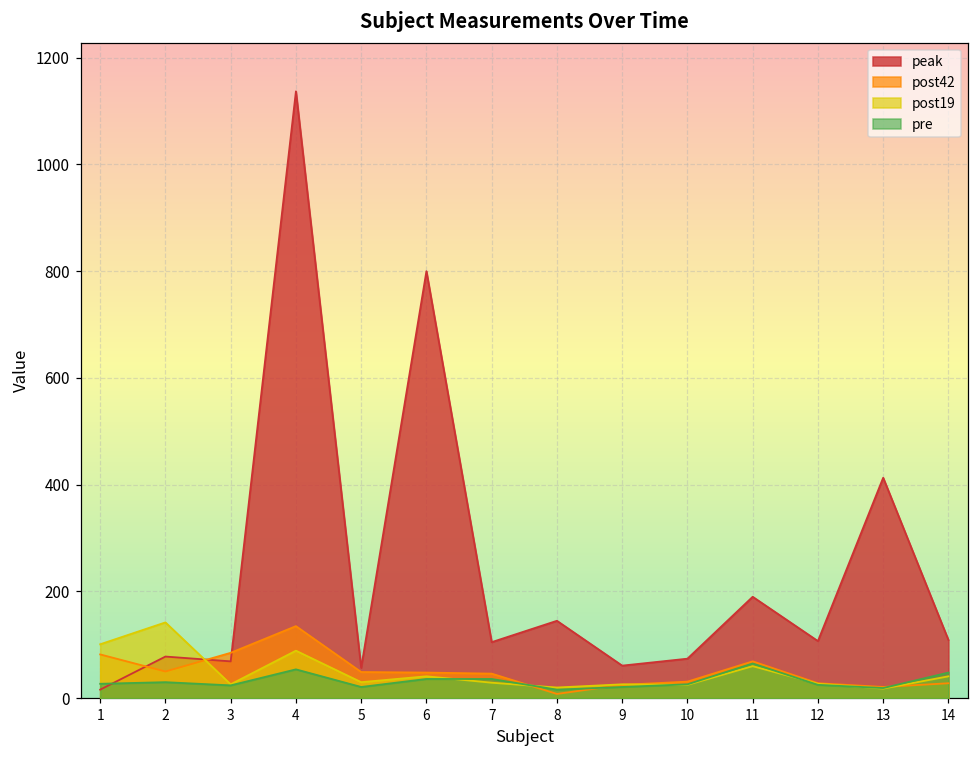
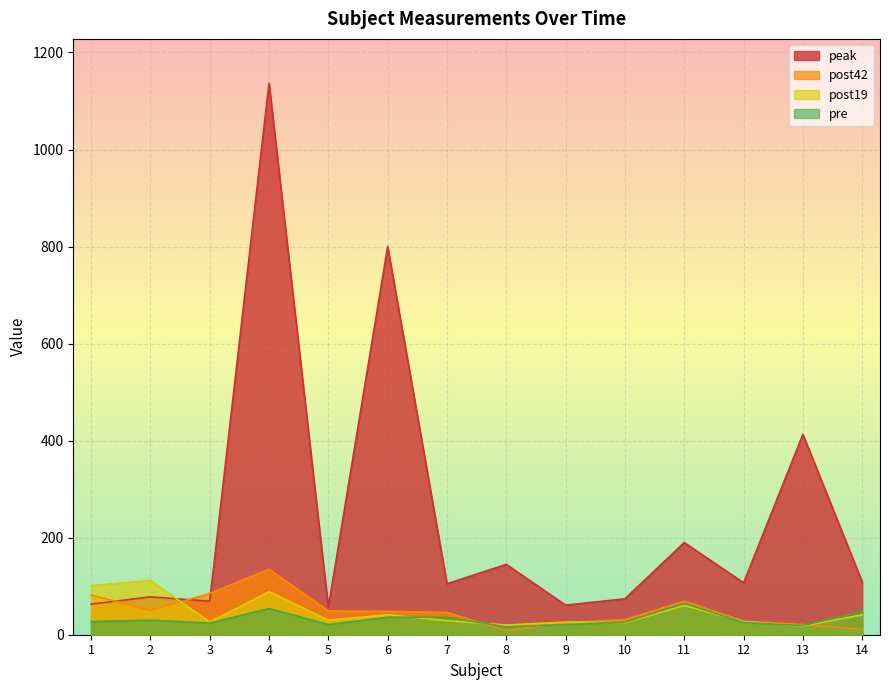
peak, 1: 20 -> 60
post19, 2: 140 -> 110
post42, 14: 30 -> 10
